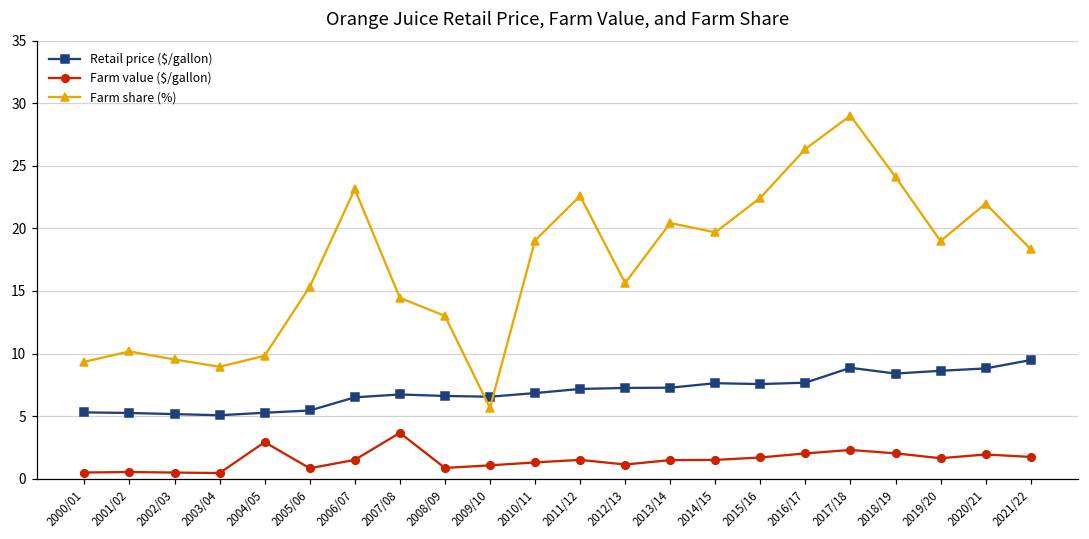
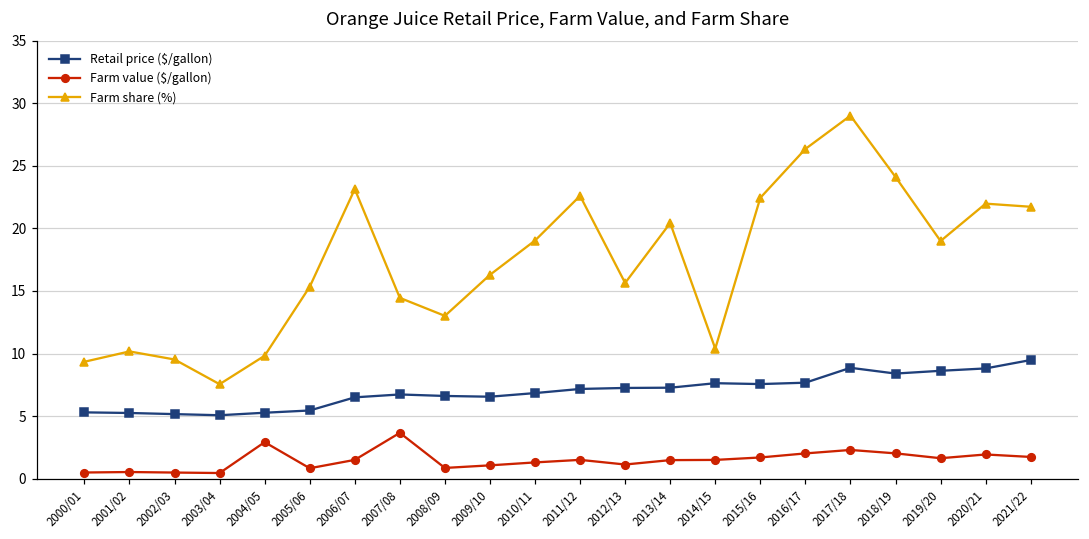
Farm share (%), 2003/04: 8.9 -> 7.6
Farm share (%), 2009/10: 5.7 -> 16.3
Farm share (%), 2014/15: 19.7 -> 10.4
Farm share (%), 2021/22: 18.3 -> 21.7
